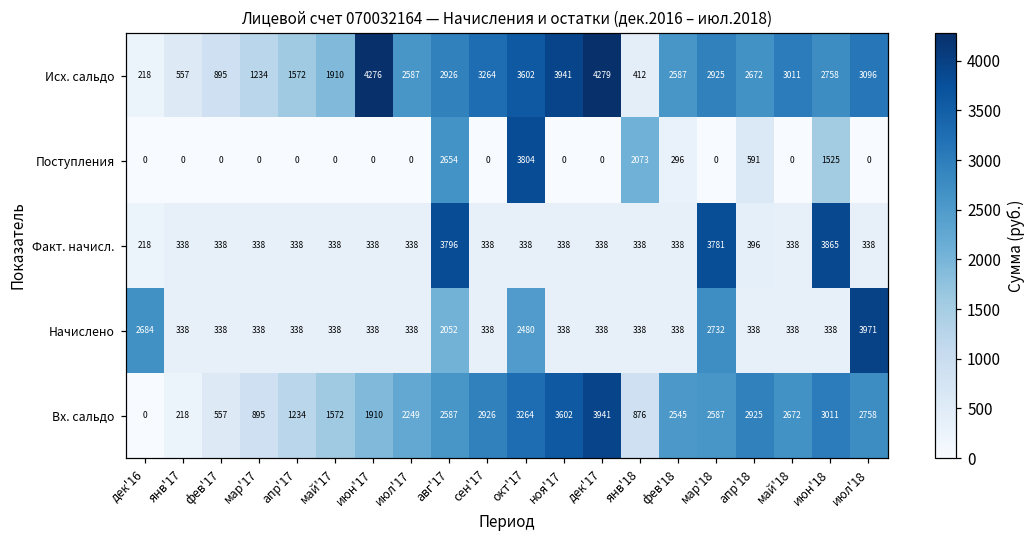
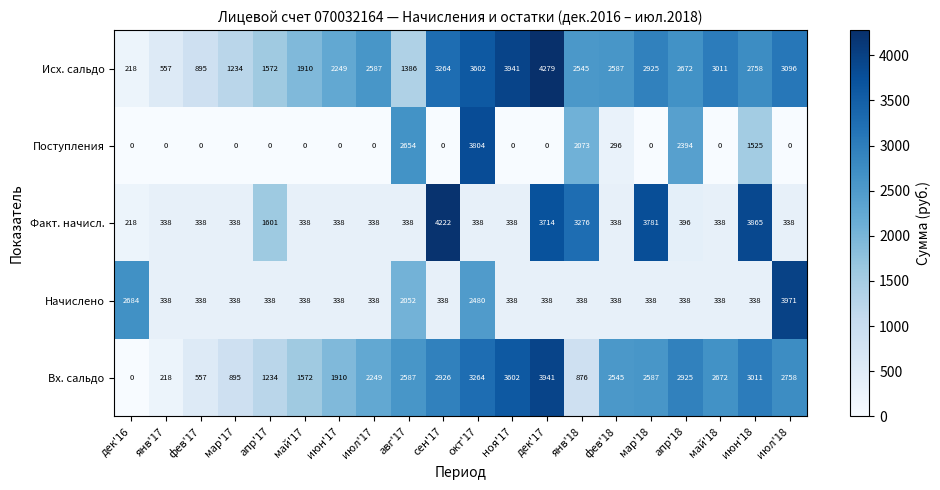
Исх. сальдо, июн'17: 4276 -> 2249
Исх. сальдо, авг'17: 2926 -> 1386
Исх. сальдо, янв'18: 412 -> 2545
Поступления, апр'18: 591 -> 2394
Факт. начисл., апр'17: 338 -> 1601
Факт. начисл., авг'17: 3796 -> 338
Факт. начисл., сен'17: 338 -> 4222
Факт. начисл., дек'17: 338 -> 3714
Факт. начисл., янв'18: 338 -> 3276
Начислено, мар'18: 2732 -> 338
